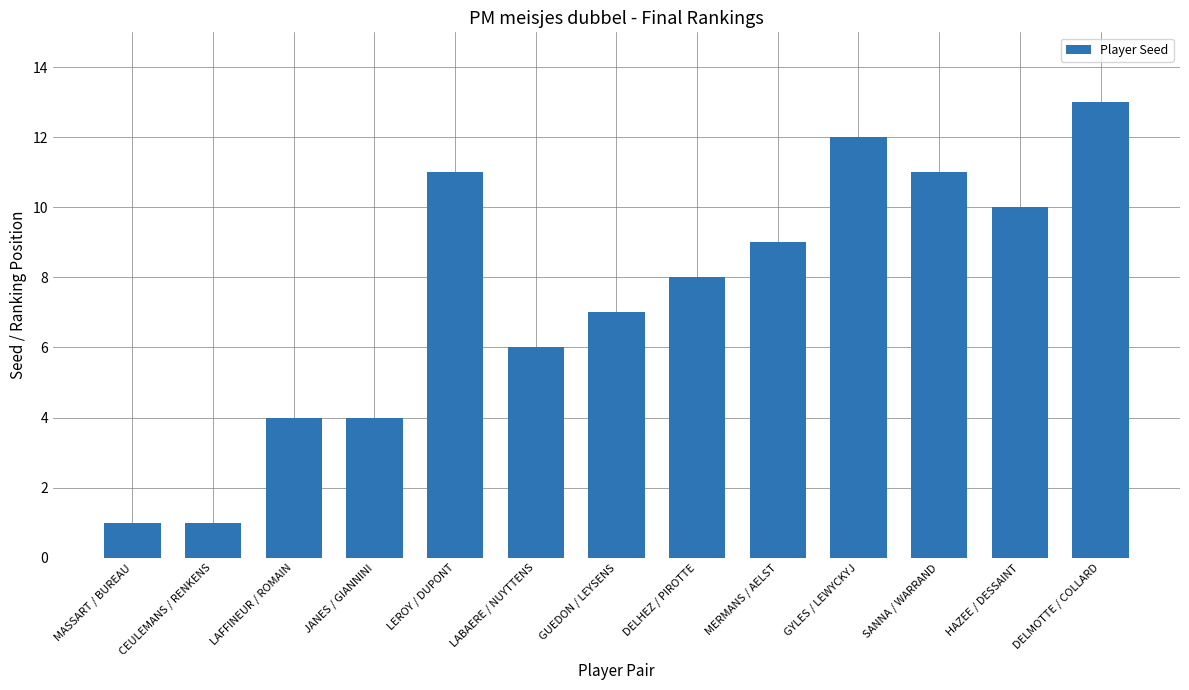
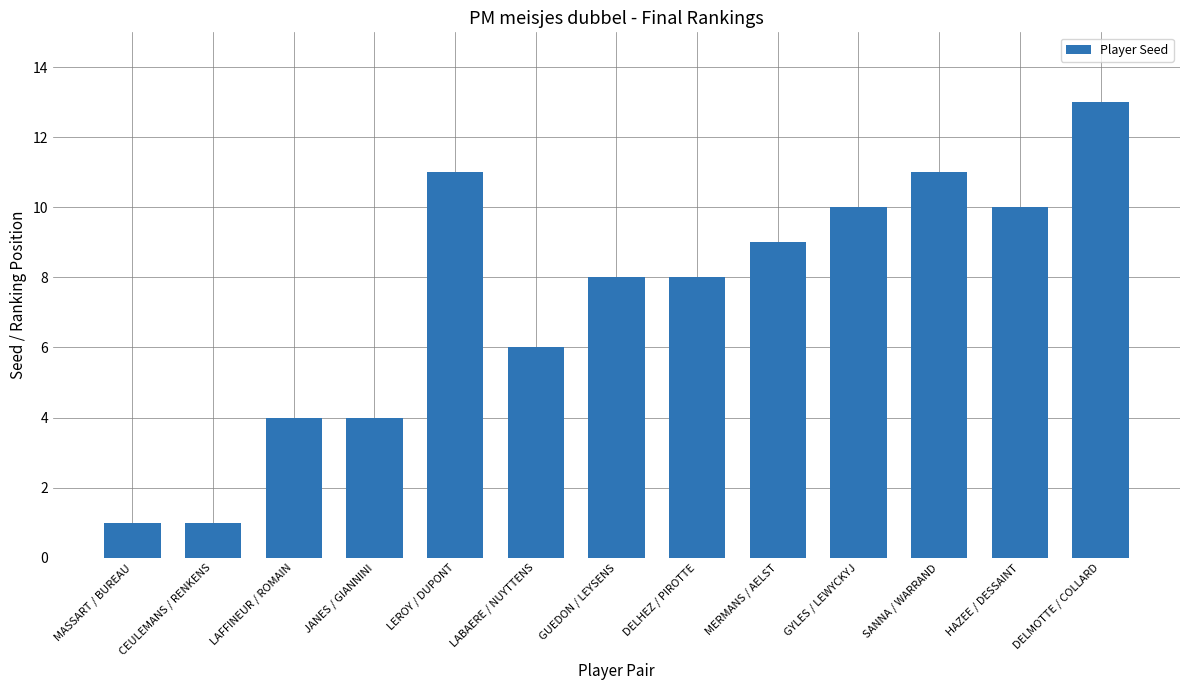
GUEDON / LEYSENS: 7 -> 8
GYLES / LEWYCKYJ: 12 -> 10
